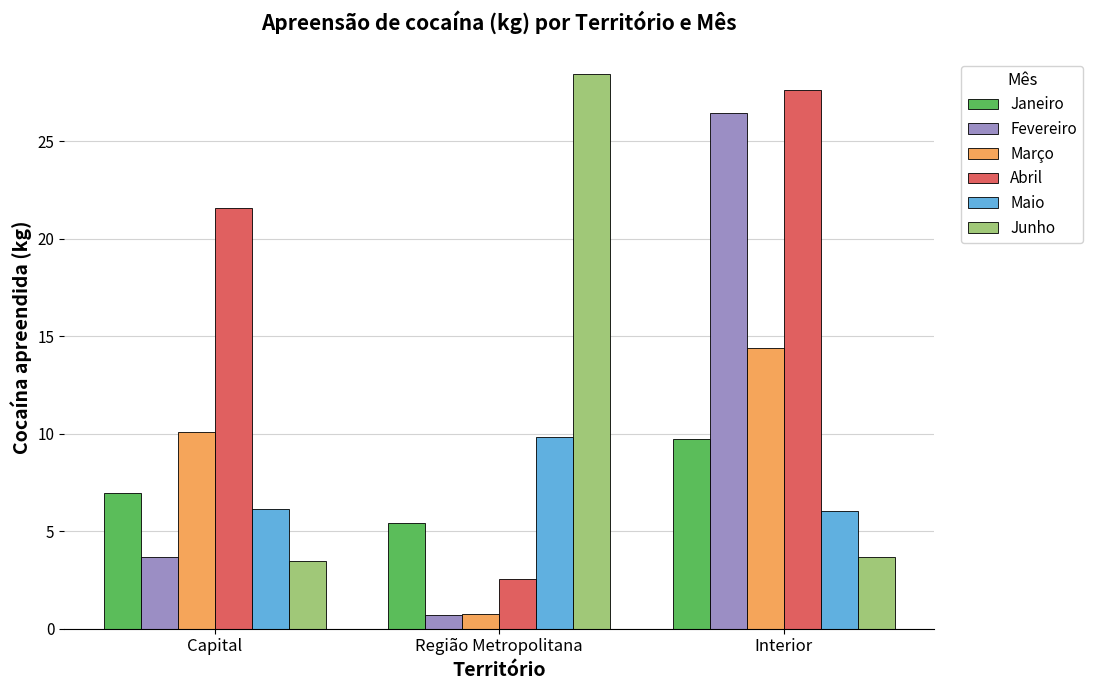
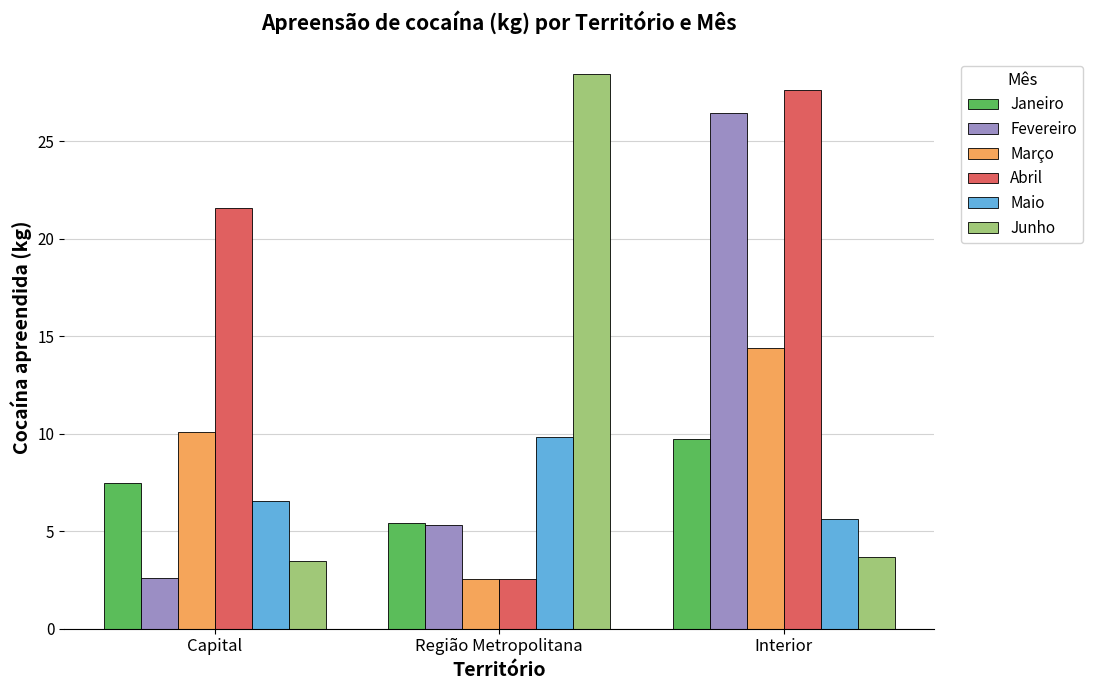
Janeiro, Capital: 7.0 -> 7.5
Fevereiro, Capital: 3.7 -> 2.6
Maio, Capital: 6.1 -> 6.6
Fevereiro, Região Metropolitana: 0.7 -> 5.3
Março, Região Metropolitana: 0.8 -> 2.6
Maio, Interior: 6.1 -> 5.6
